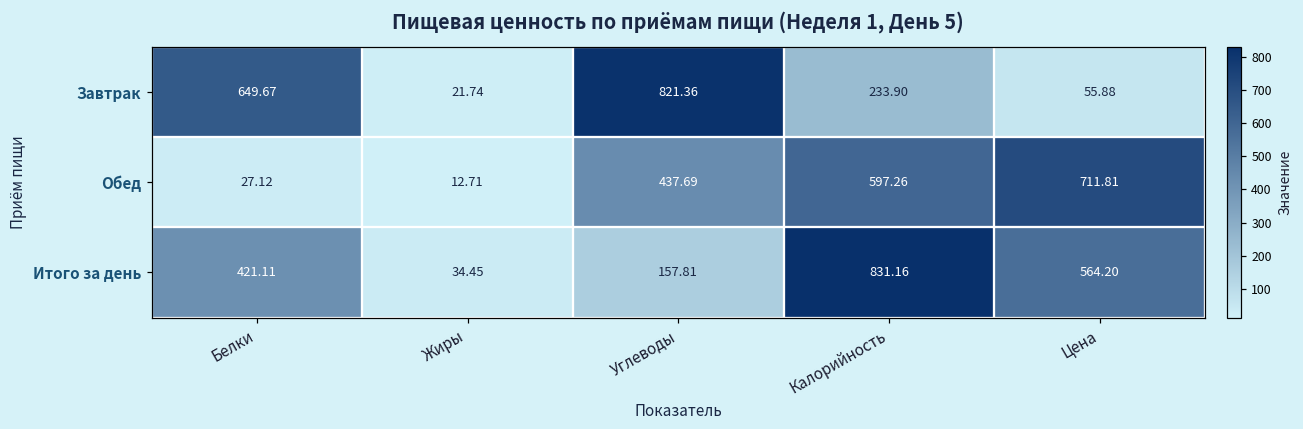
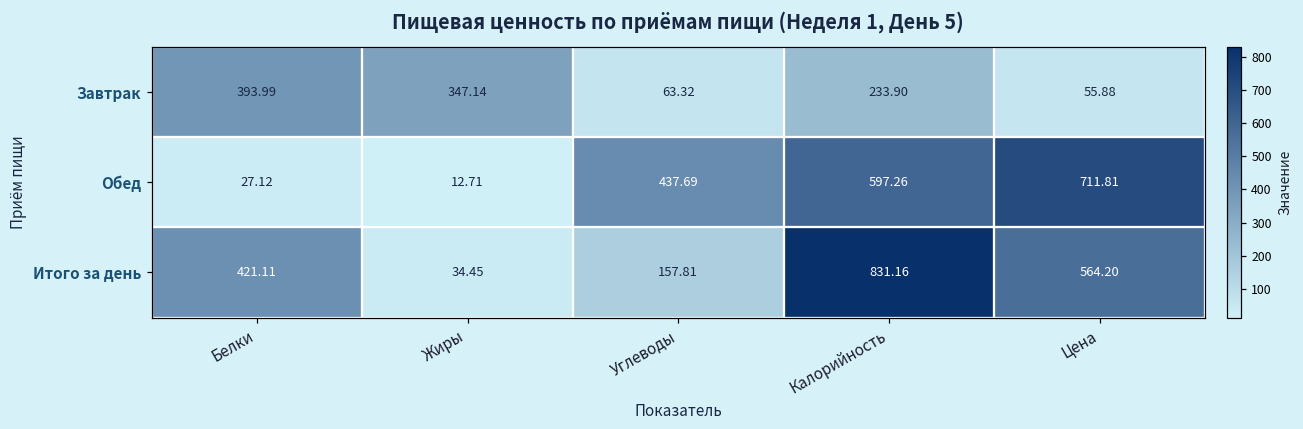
Завтрак, Белки: 649.67 -> 393.99
Завтрак, Жиры: 21.74 -> 347.14
Завтрак, Углеводы: 821.36 -> 63.32
